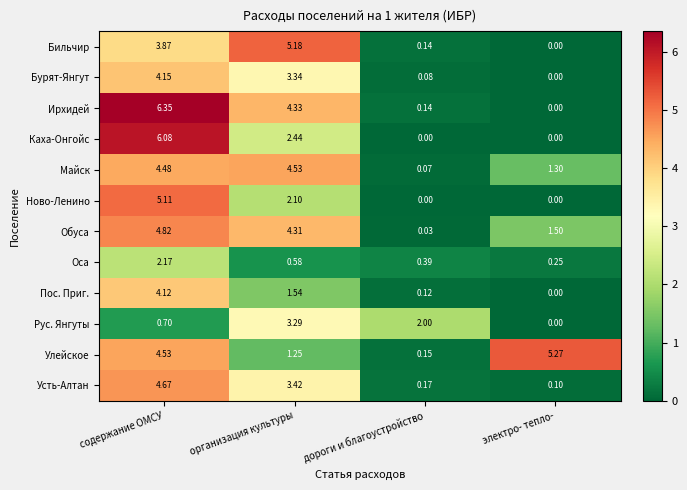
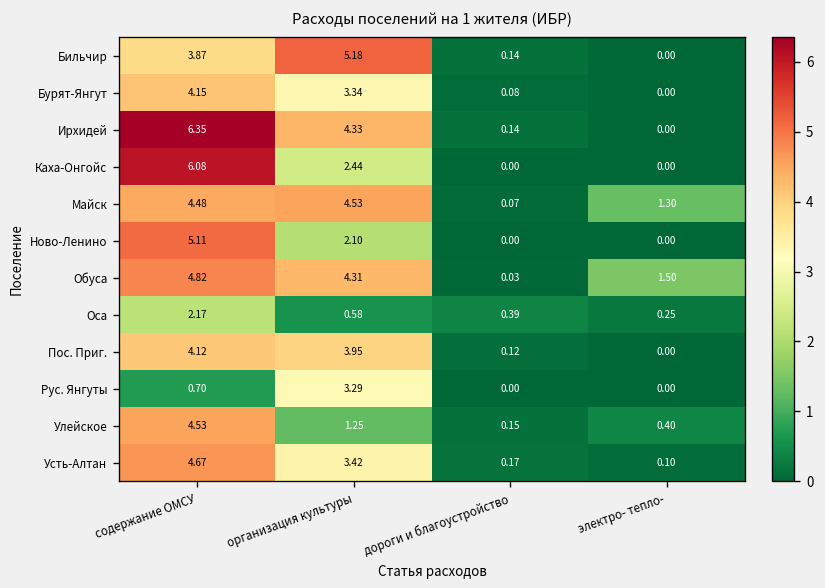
Пос. Приг., организация культуры: 1.54 -> 3.95
Рус. Янгуты, дороги и благоустройство: 2.00 -> 0.00
Улейское, электро- тепло-: 5.27 -> 0.40
